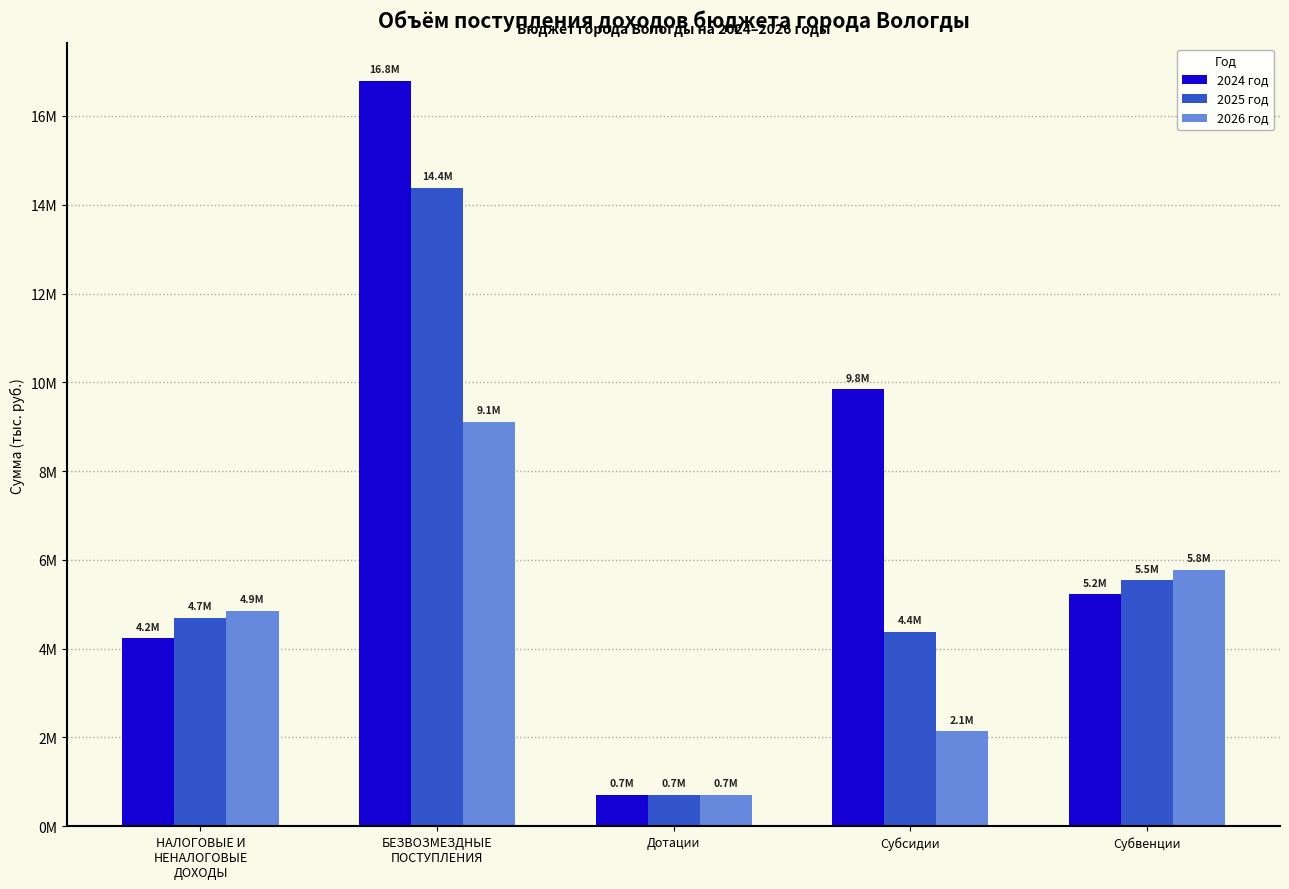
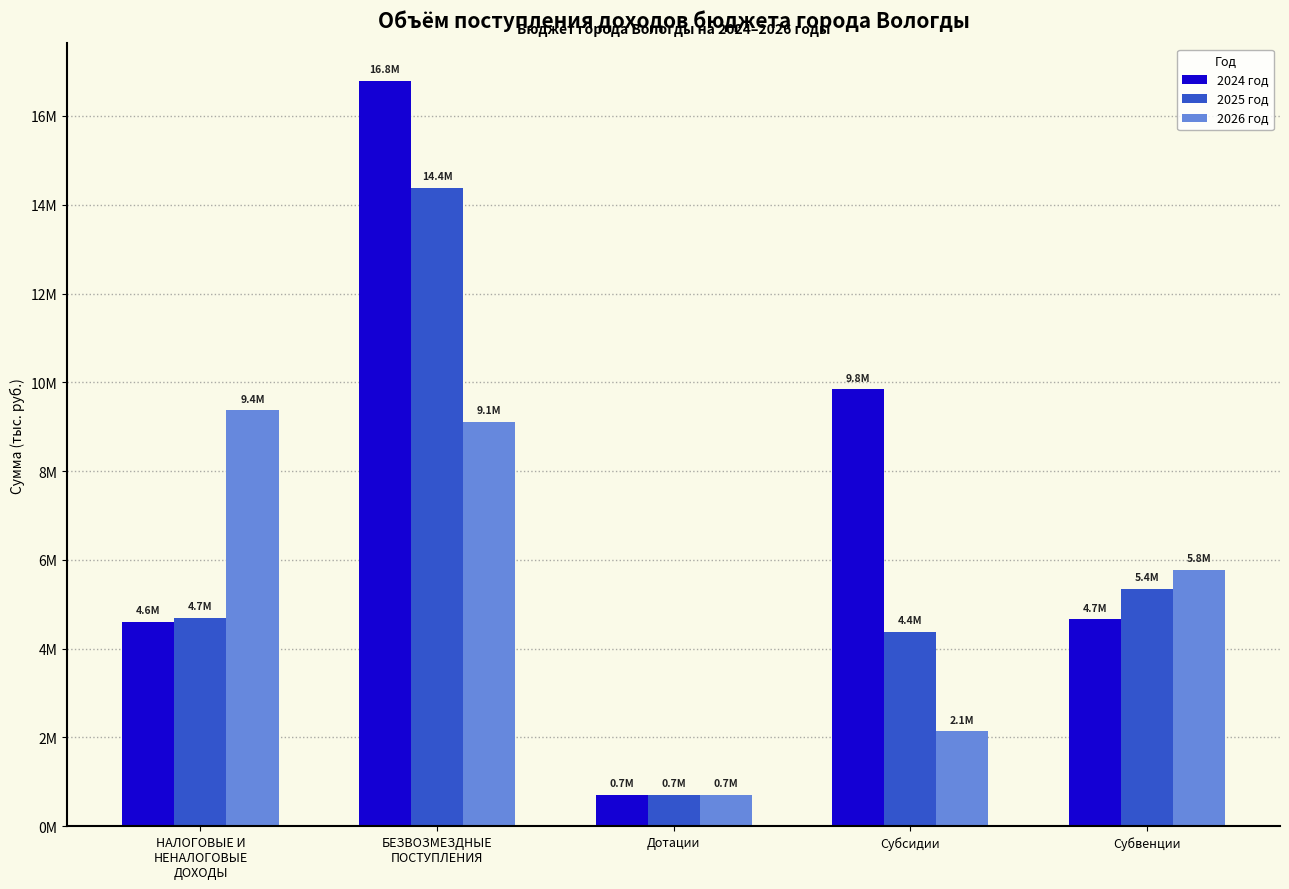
2024 год, НАЛОГОВЫЕ И НЕНАЛОГОВЫЕ ДОХОДЫ: 4.2М -> 4.6М
2026 год, НАЛОГОВЫЕ И НЕНАЛОГОВЫЕ ДОХОДЫ: 4.9М -> 9.4М
2024 год, Субвенции: 5.2М -> 4.7М
2025 год, Субвенции: 5.5М -> 5.4М
